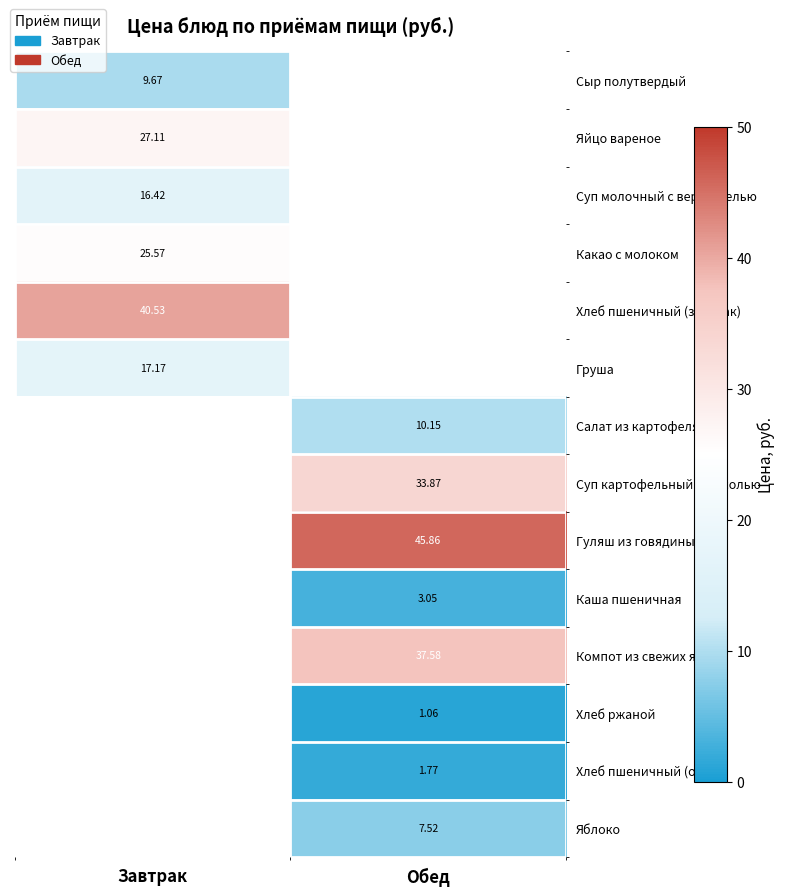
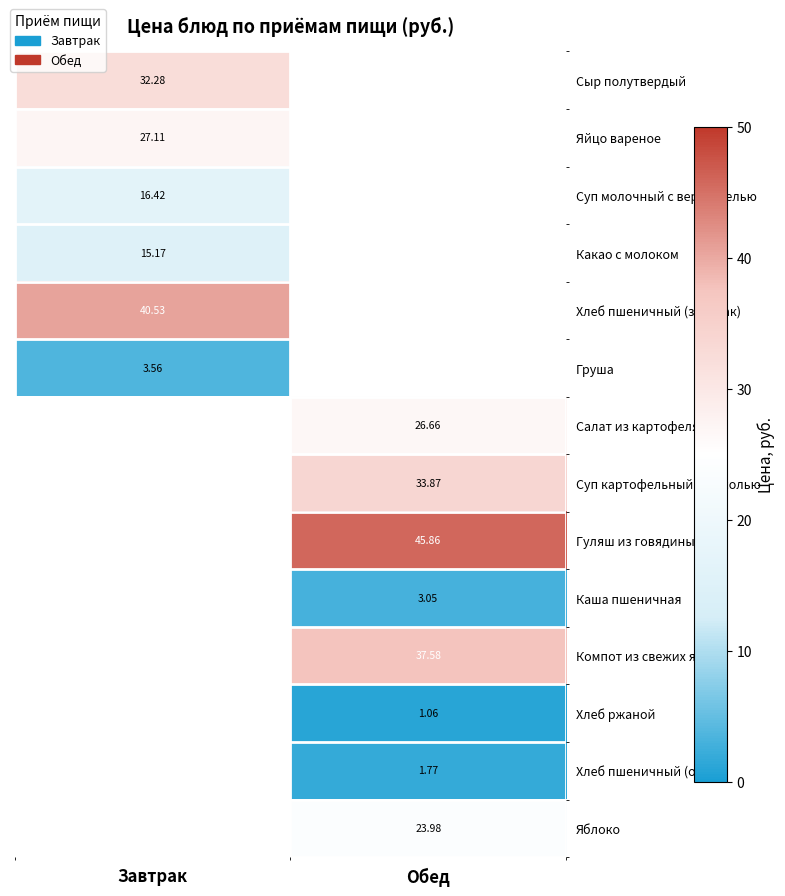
Сыр полутвердый, Завтрак: 9.67 -> 32.28
Какао с молоком, Завтрак: 25.57 -> 15.17
Груша, Завтрак: 17.17 -> 3.56
Салат из картофеля, Обед: 10.15 -> 26.66
Яблоко, Обед: 7.52 -> 23.98
